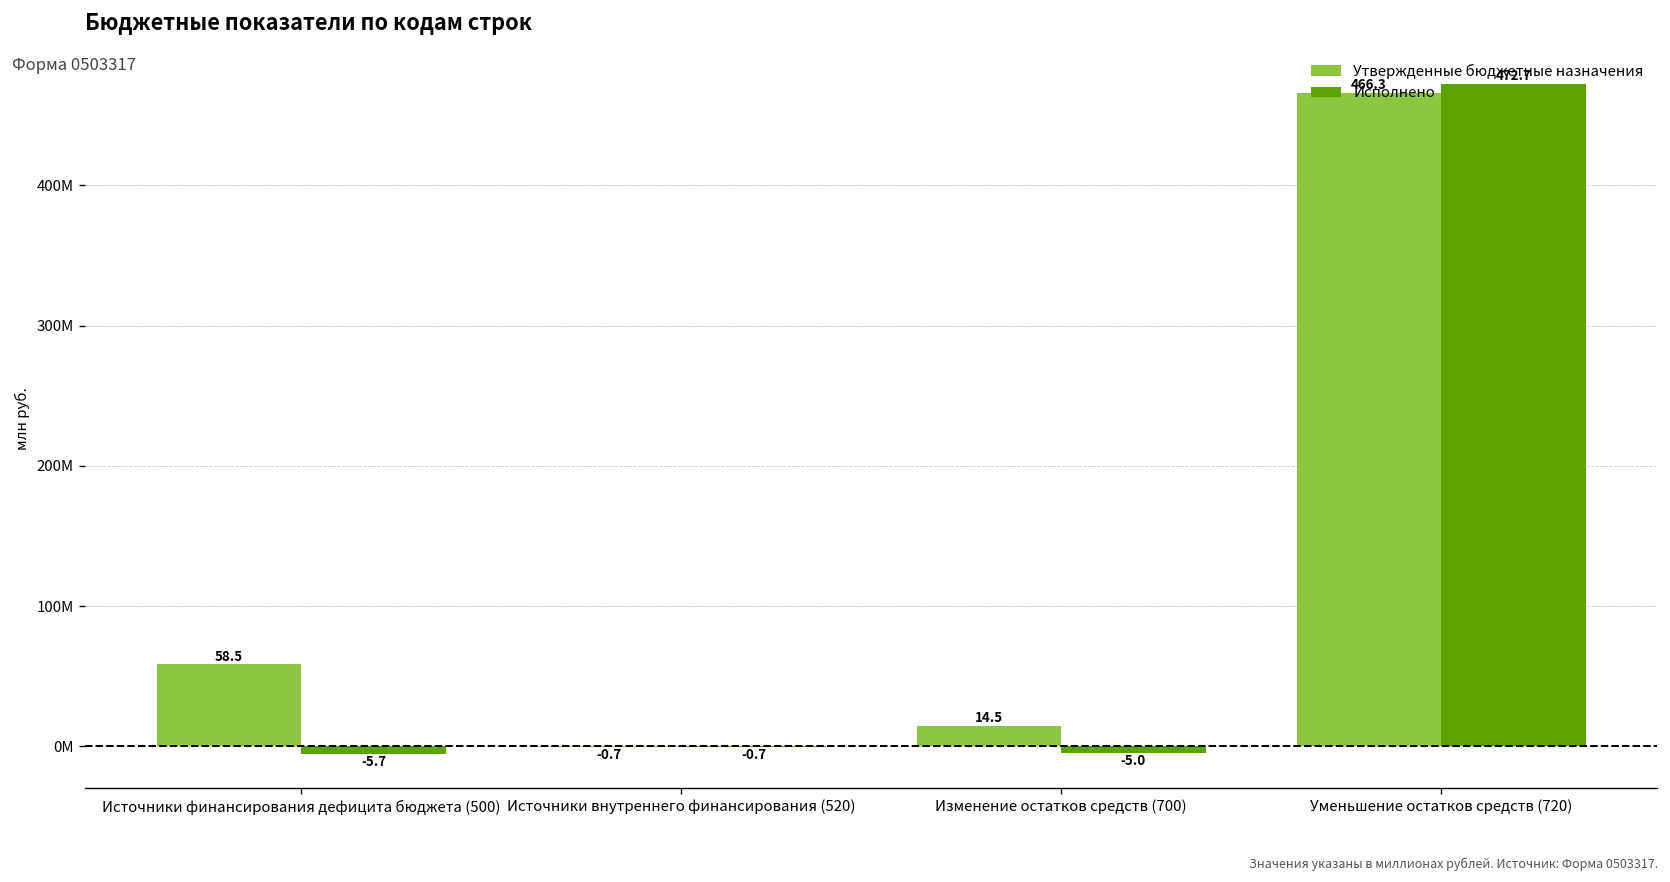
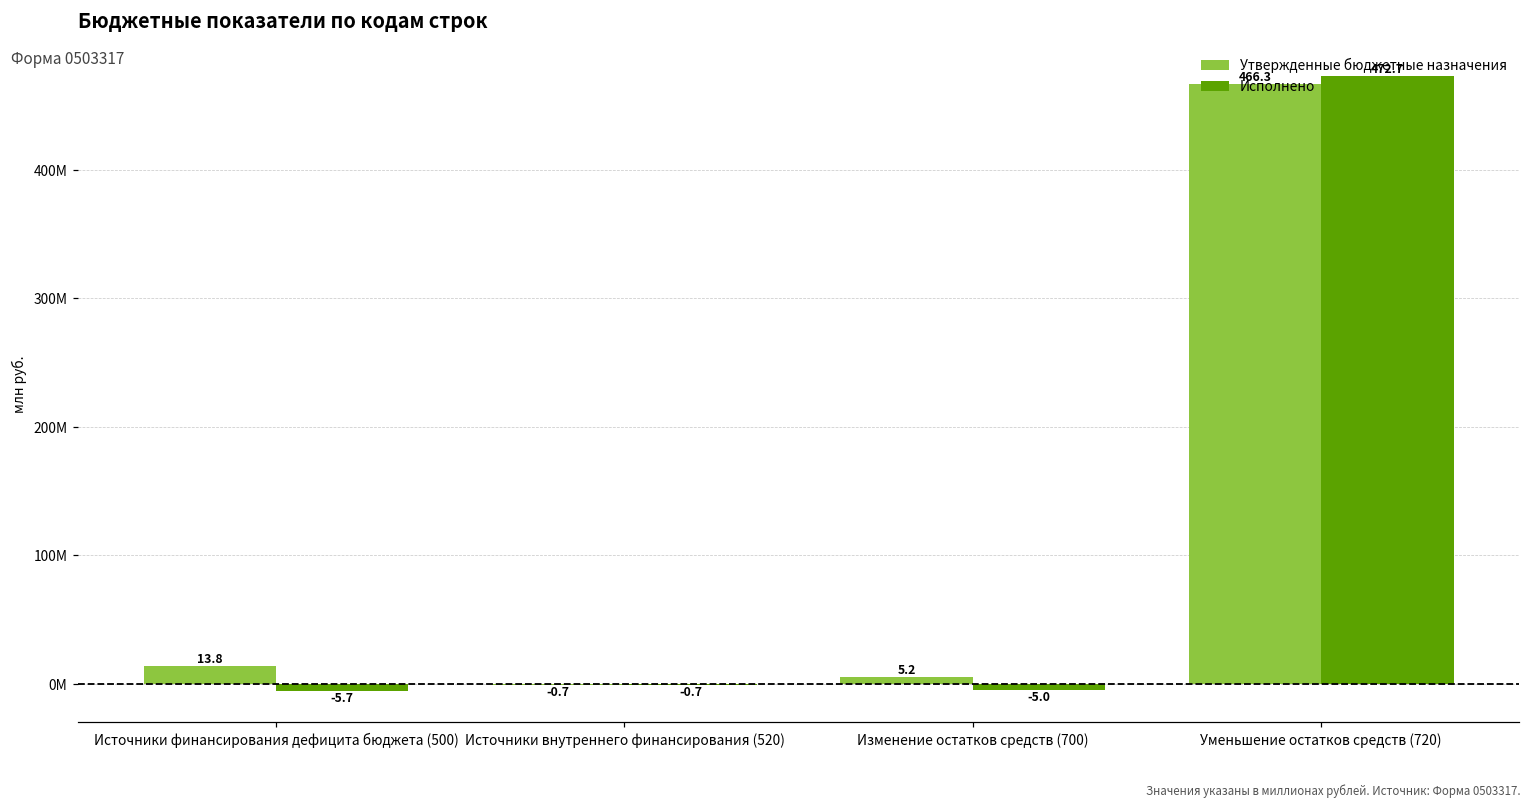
Утвержденные бюджетные назначения, Источники финансирования дефицита бюджета (500): 58.5 -> 13.8
Утвержденные бюджетные назначения, Изменение остатков средств (700): 14.5 -> 5.2
